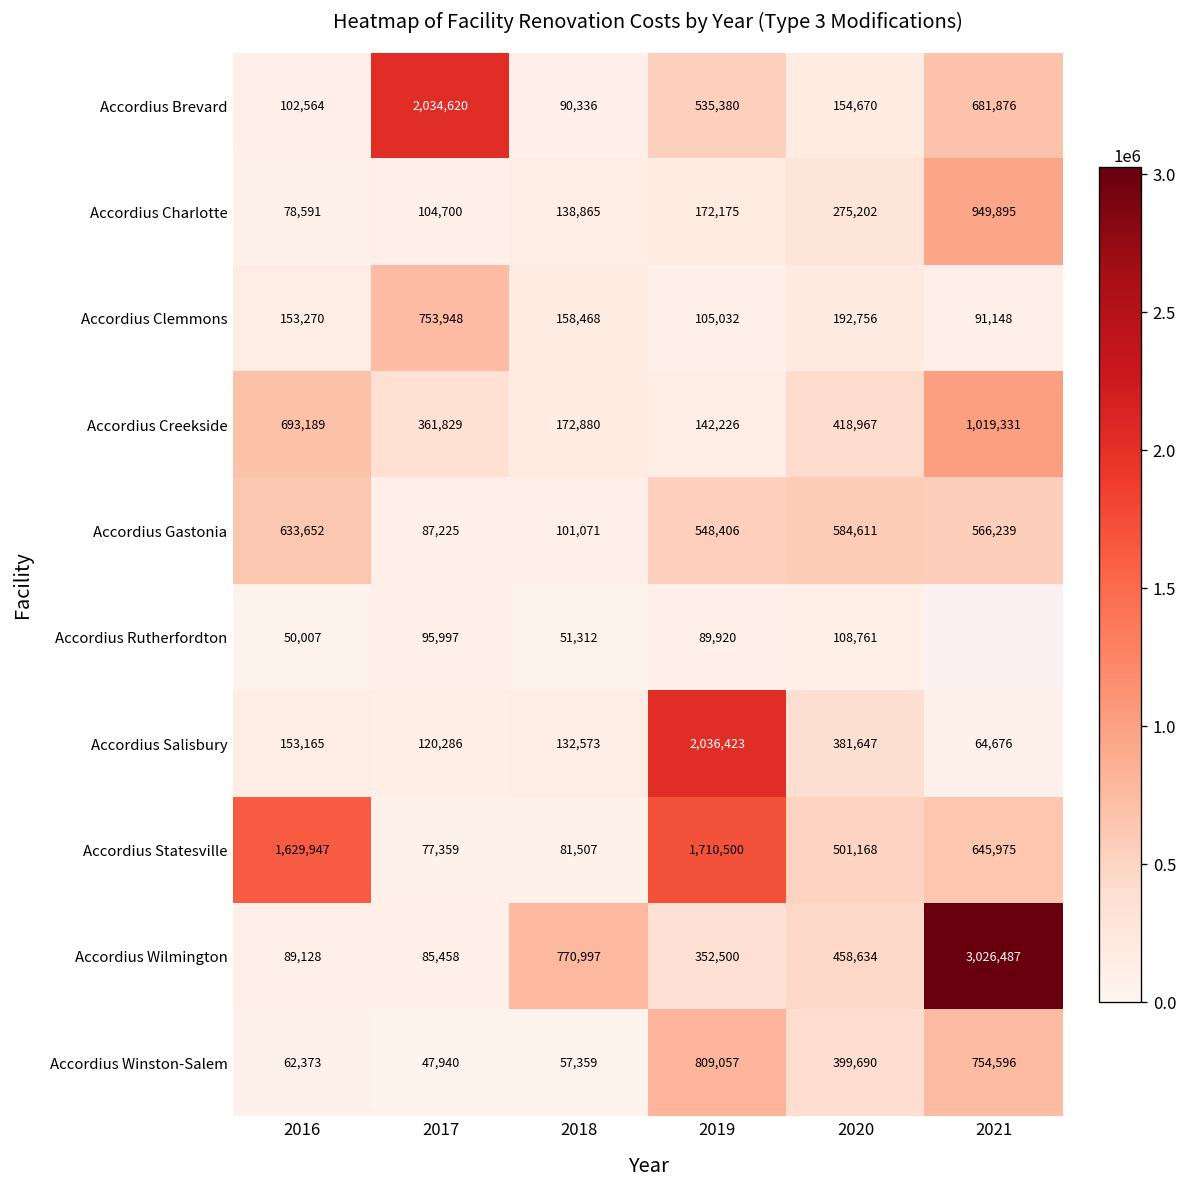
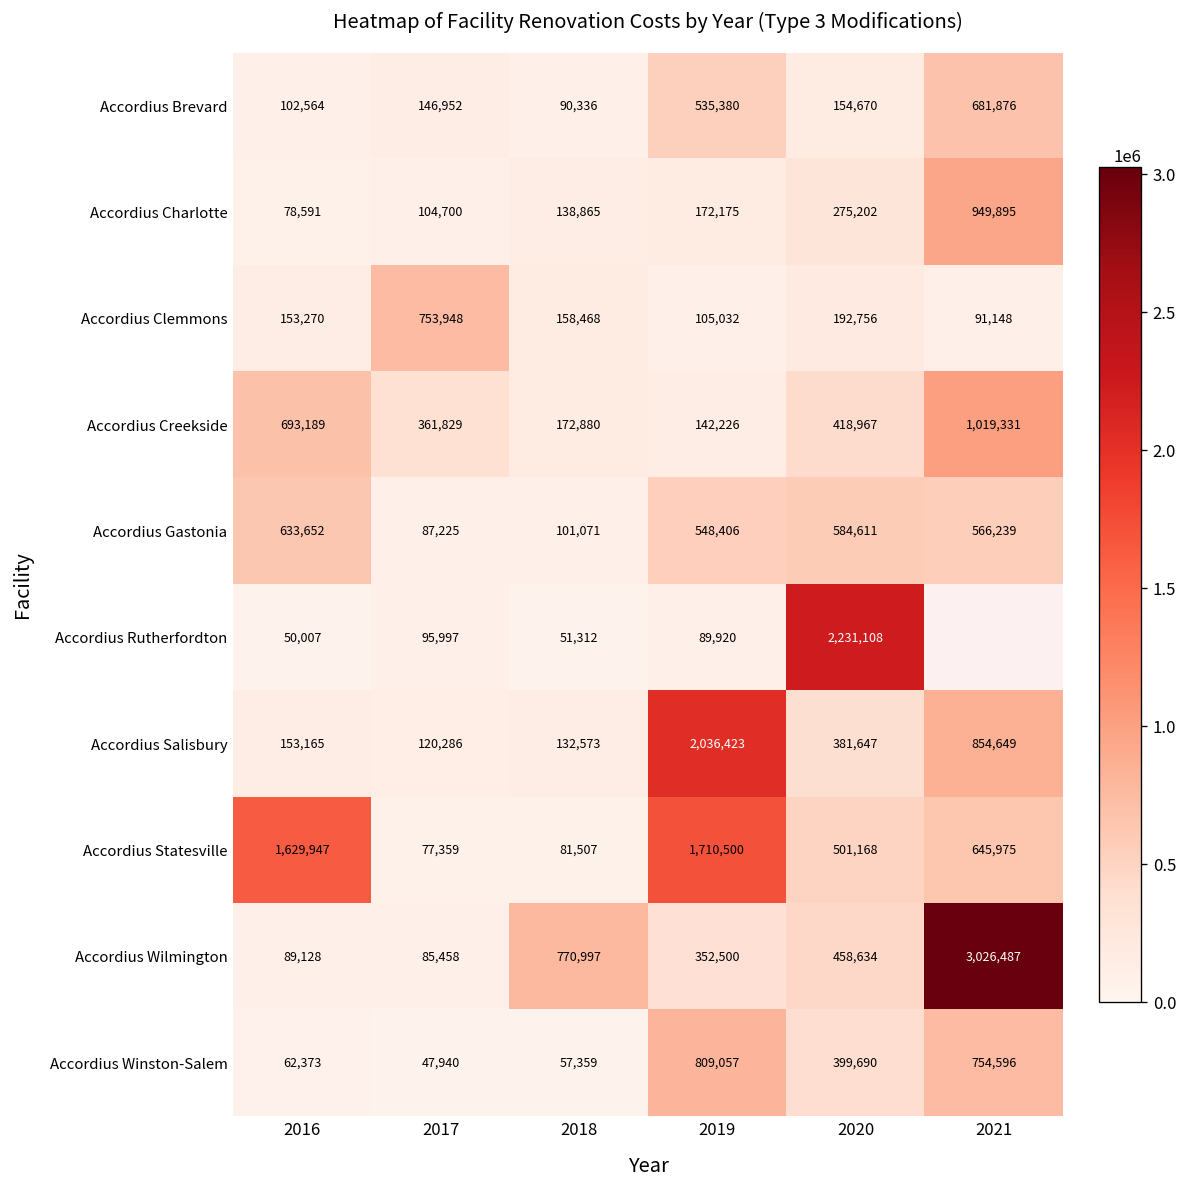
Accordius Brevard, 2017: 2,034,620 -> 146,952
Accordius Rutherfordton, 2020: 108,761 -> 2,231,108
Accordius Salisbury, 2021: 64,676 -> 854,649
